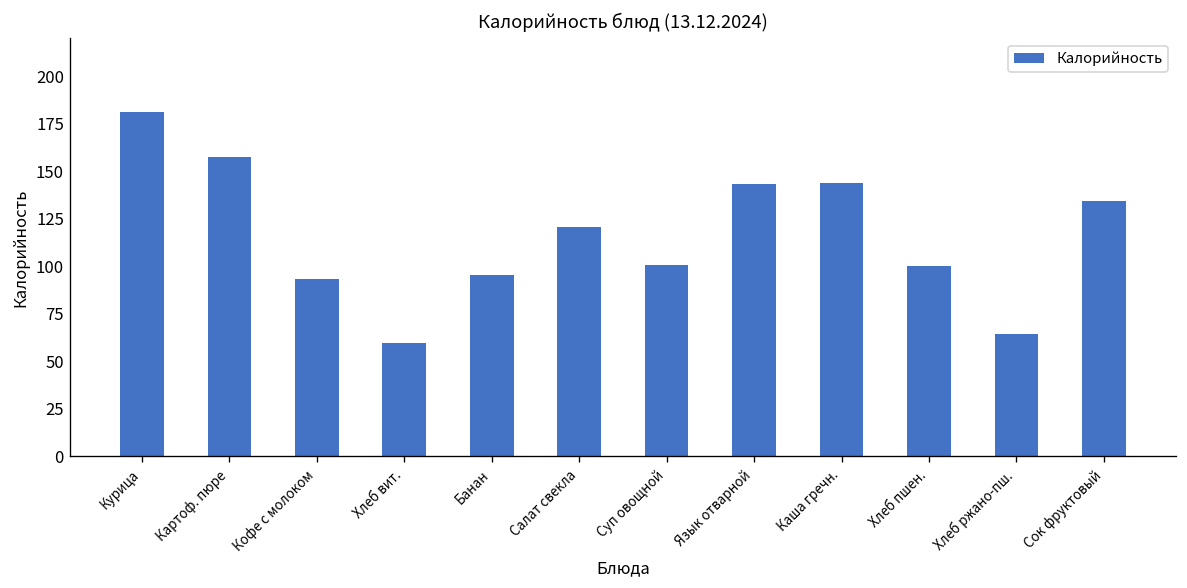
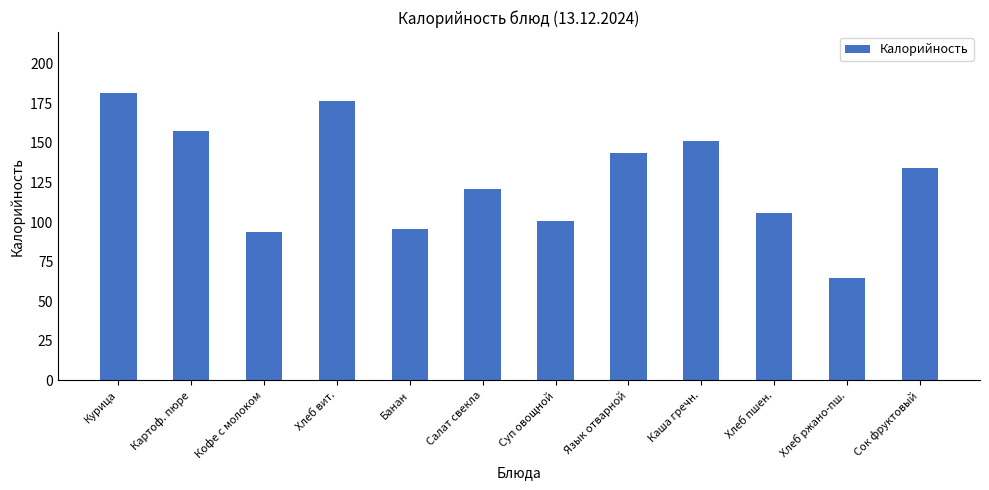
Хлеб вит.: 60 -> 177
Каша гречн.: 144 -> 151
Хлеб пшен.: 100 -> 106
